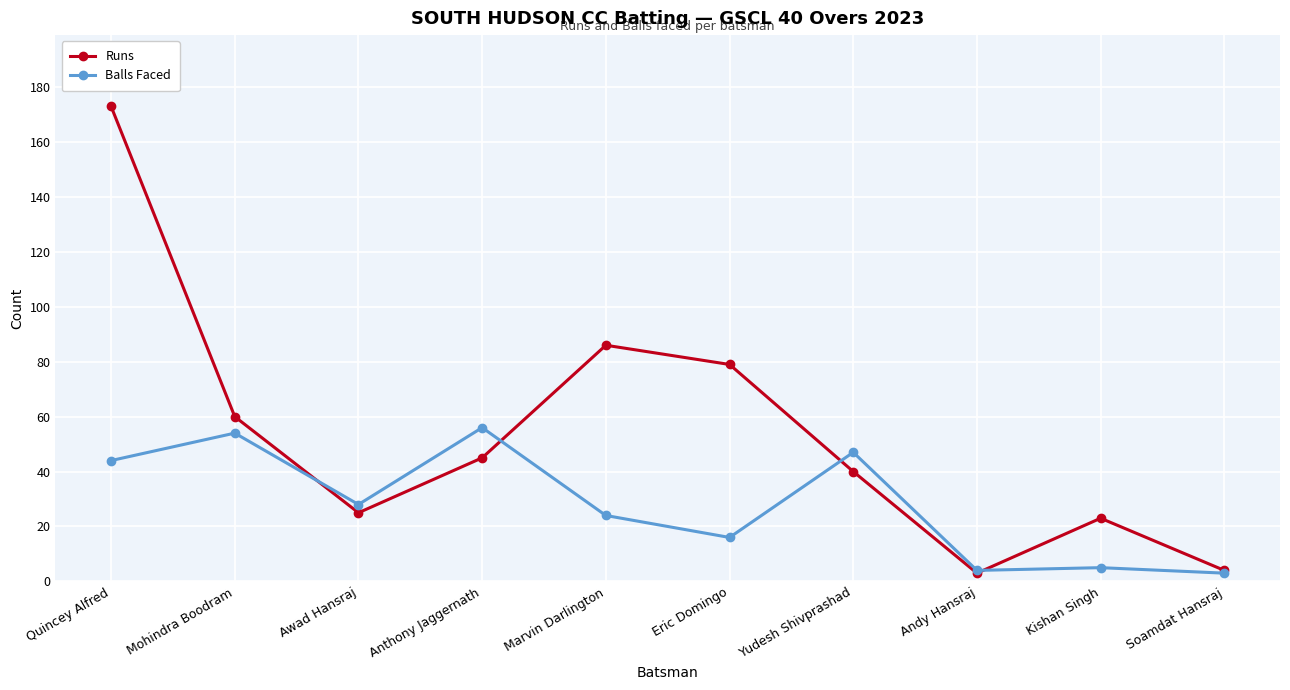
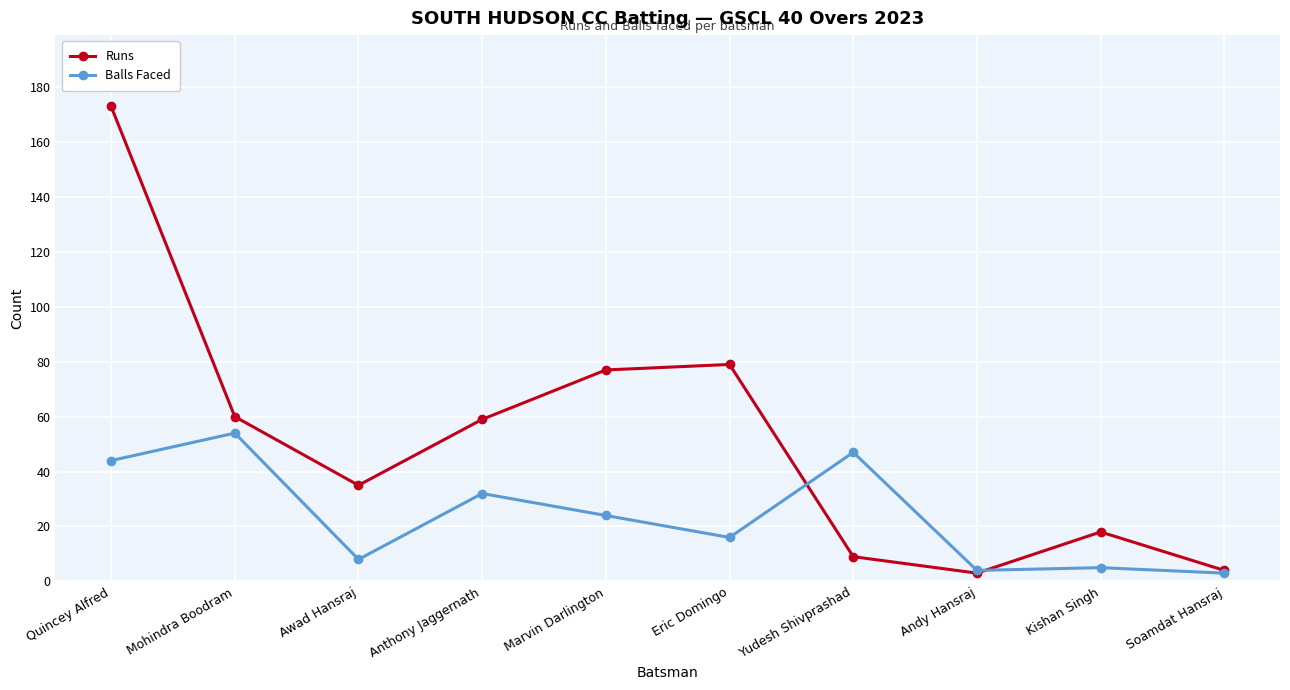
Runs, Awad Hansraj: 25 -> 35
Balls Faced, Awad Hansraj: 28 -> 8
Runs, Anthony Jaggernath: 45 -> 59
Balls Faced, Anthony Jaggernath: 56 -> 32
Runs, Marvin Darlington: 86 -> 77
Runs, Yudesh Shivprashad: 40 -> 9
Runs, Kishan Singh: 23 -> 18
